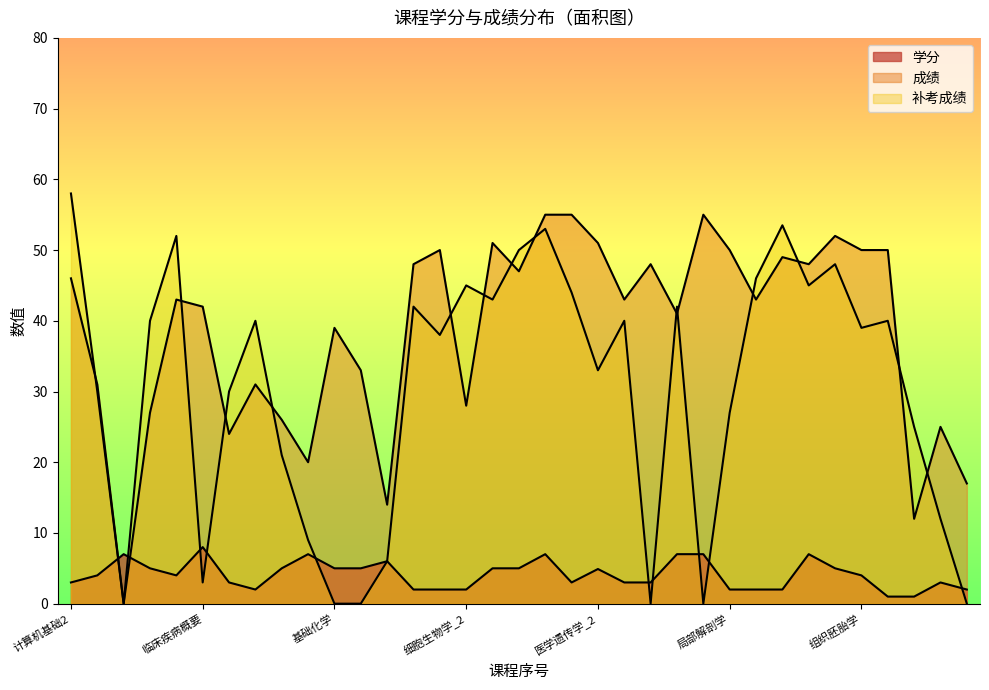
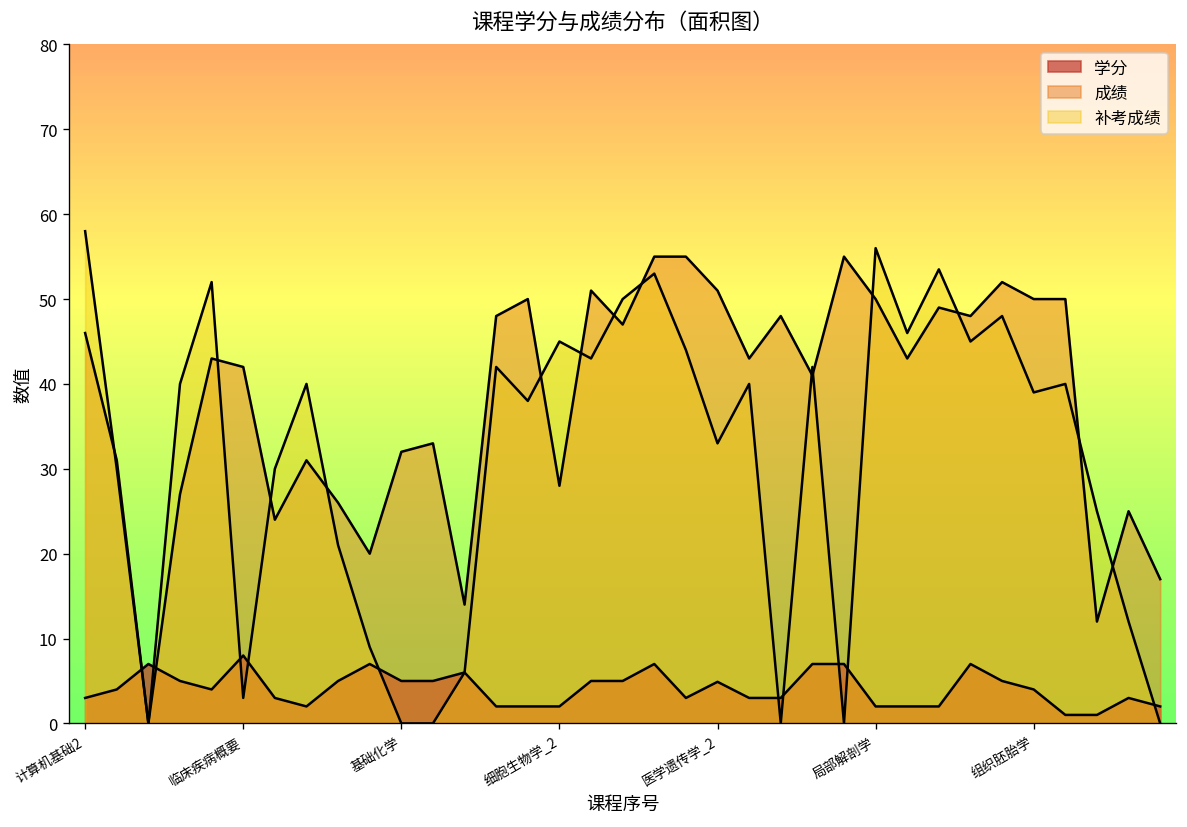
成绩, 基础化学: 39 -> 32
补考成绩, 局部解剖学: 27 -> 56
